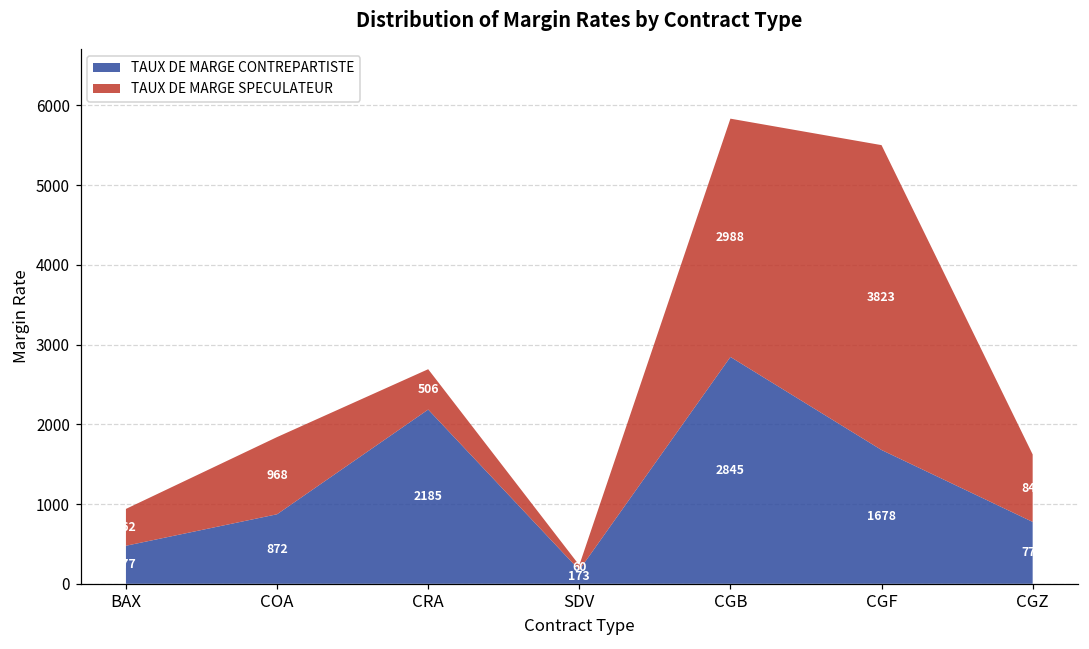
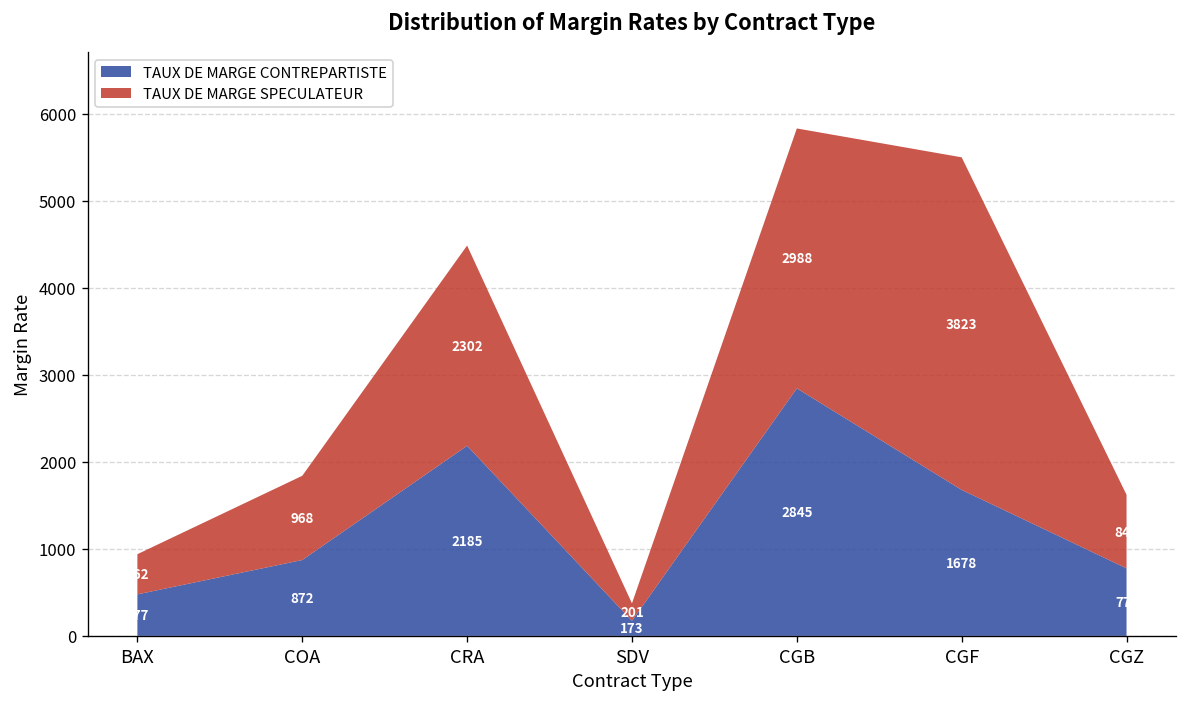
TAUX DE MARGE SPECULATEUR, CRA: 506 -> 2302
TAUX DE MARGE SPECULATEUR, SDV: 60 -> 201
